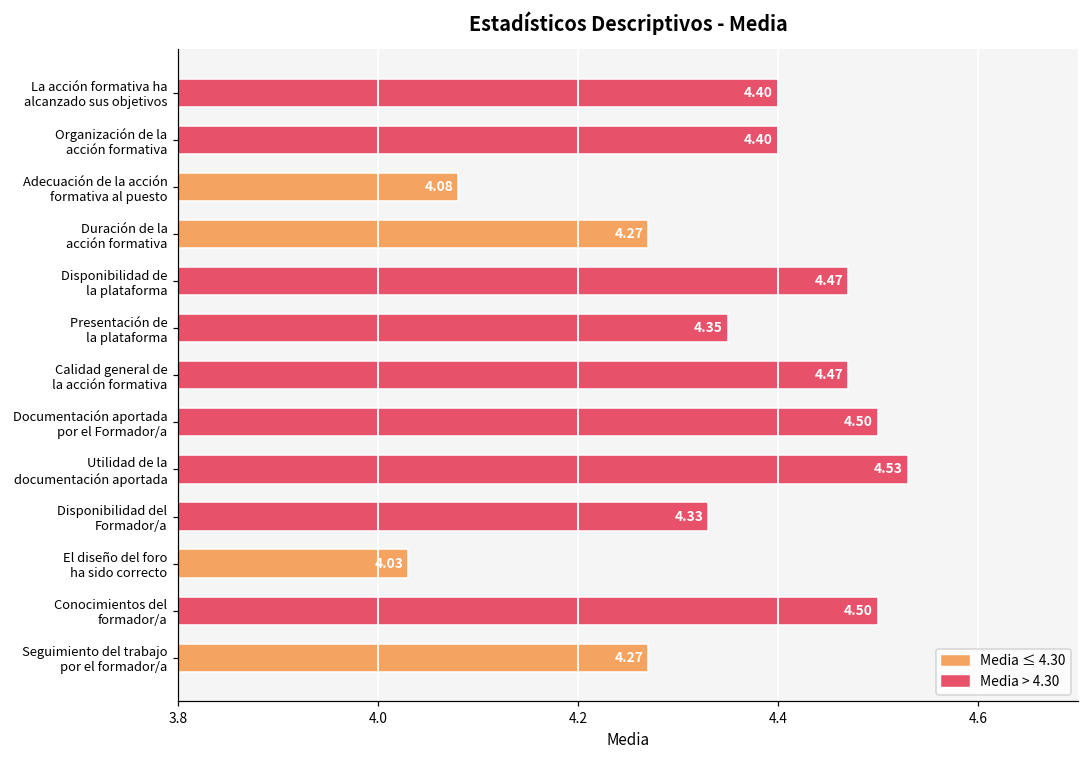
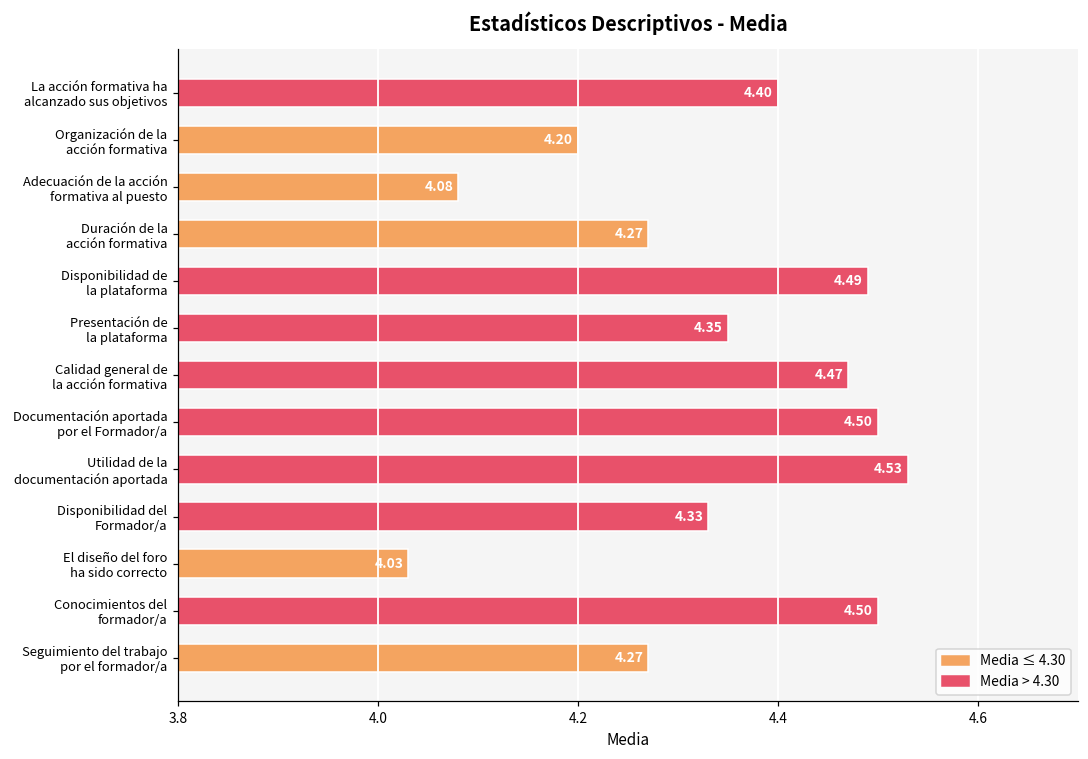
Organización de la acción formativa: 4.40 -> 4.20
Disponibilidad de la plataforma: 4.47 -> 4.49
